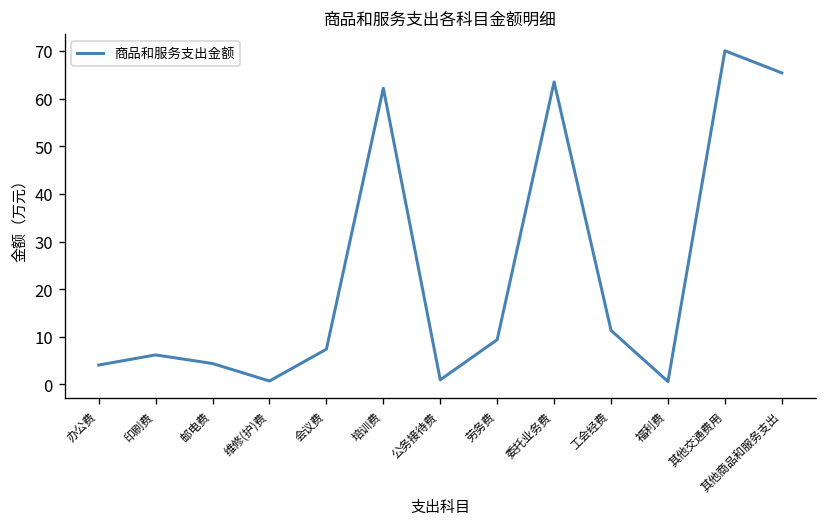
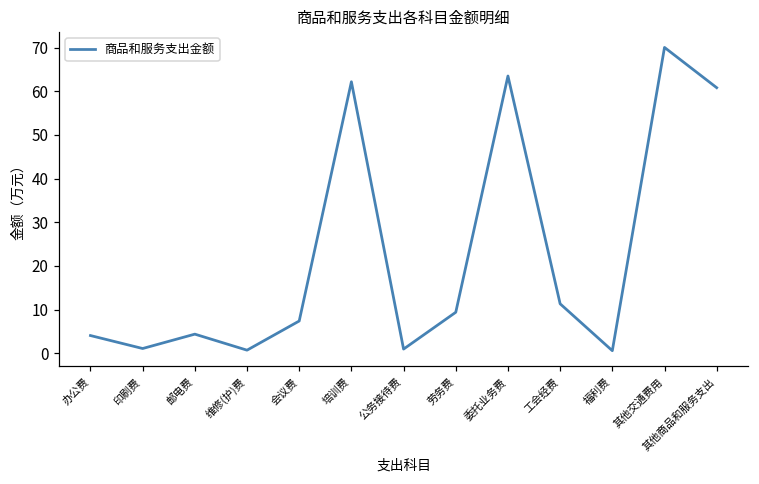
印刷费: 6 -> 1
其他商品和服务支出: 65 -> 61
